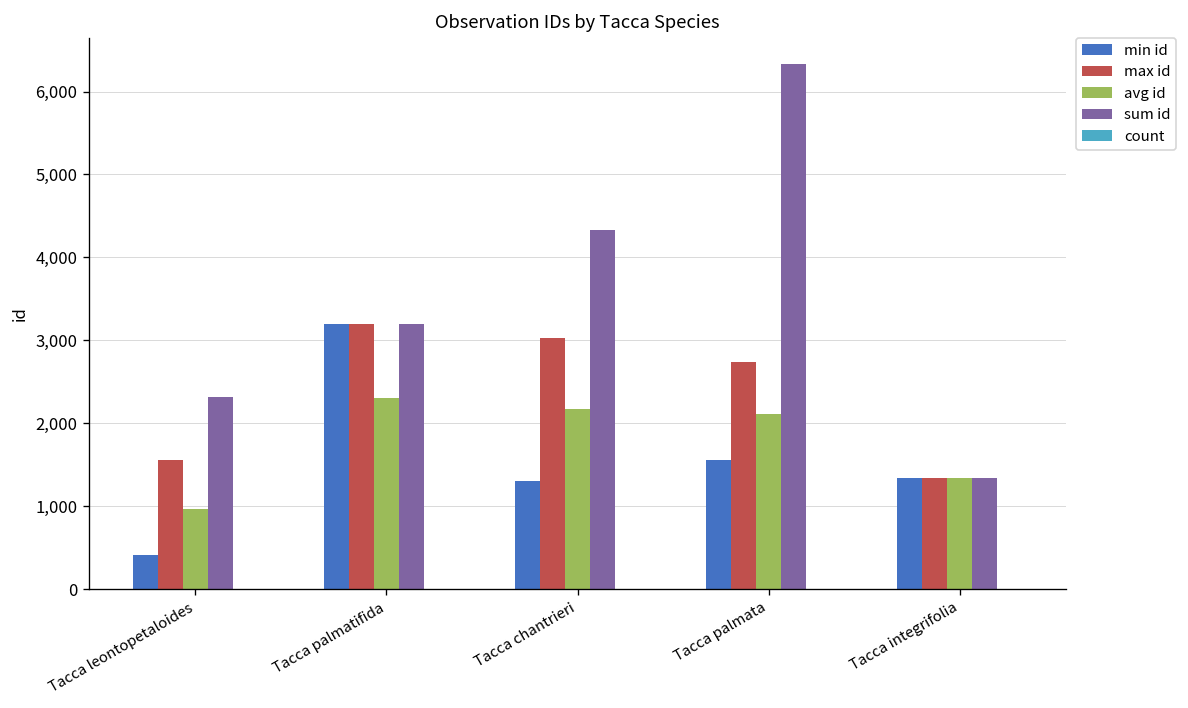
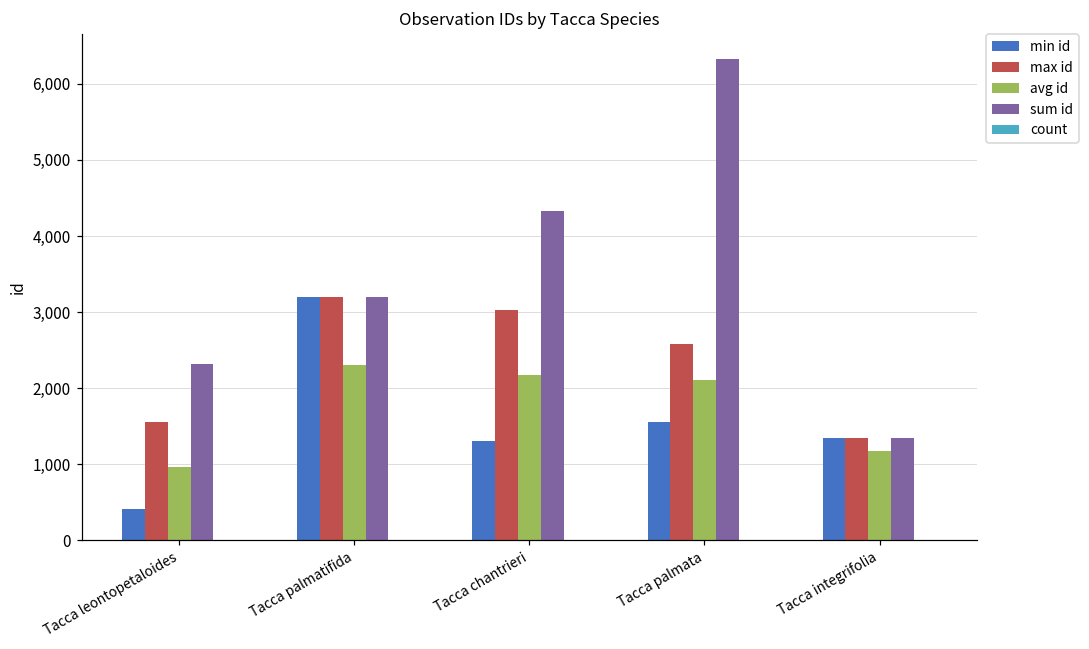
max id, Tacca palmata: 2,700 -> 2,600
avg id, Tacca integrifolia: 1,300 -> 1,200
